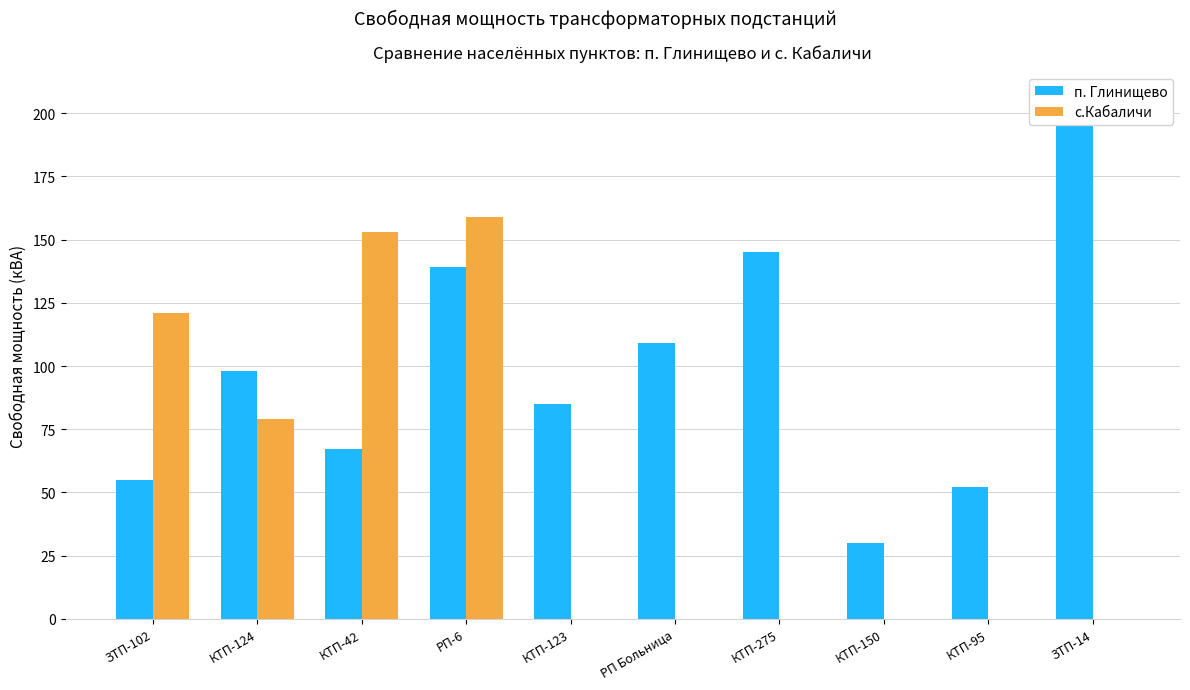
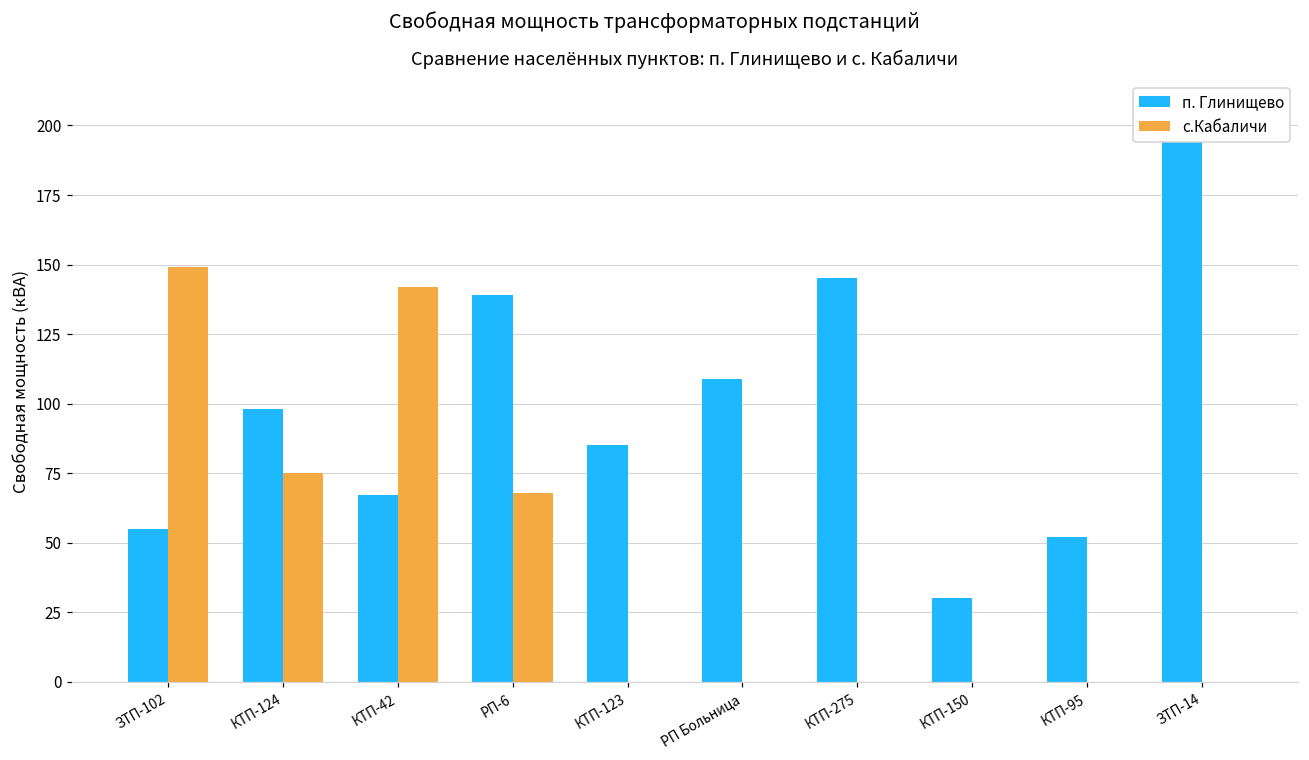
с.Кабаличи, ЗТП-102: 121 -> 149
с.Кабаличи, КТП-124: 79 -> 75
с.Кабаличи, КТП-42: 153 -> 142
с.Кабаличи, РП-6: 159 -> 68
